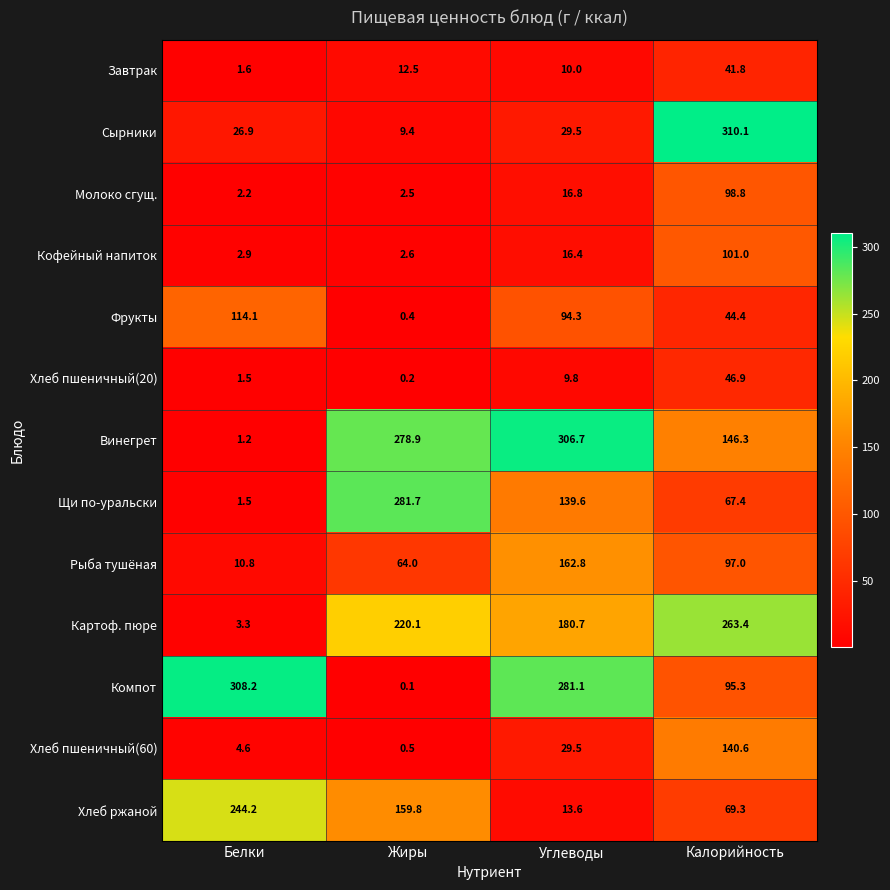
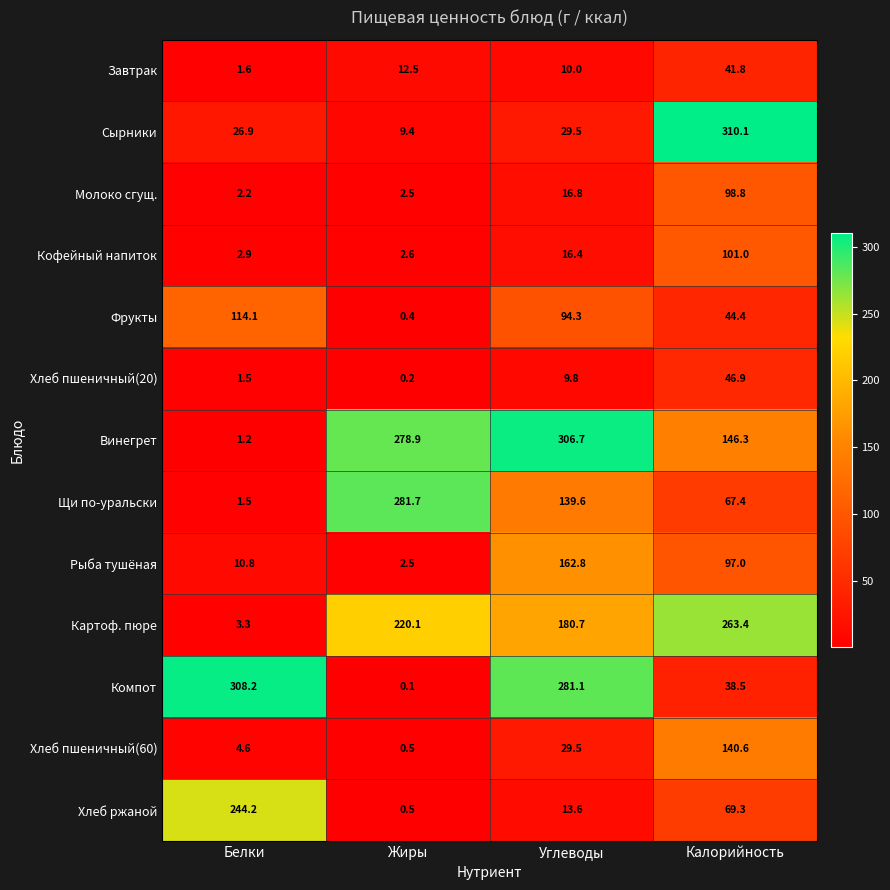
Рыба тушёная, Жиры: 64.0 -> 2.5
Компот, Калорийность: 95.3 -> 38.5
Хлеб ржаной, Жиры: 159.8 -> 0.5
